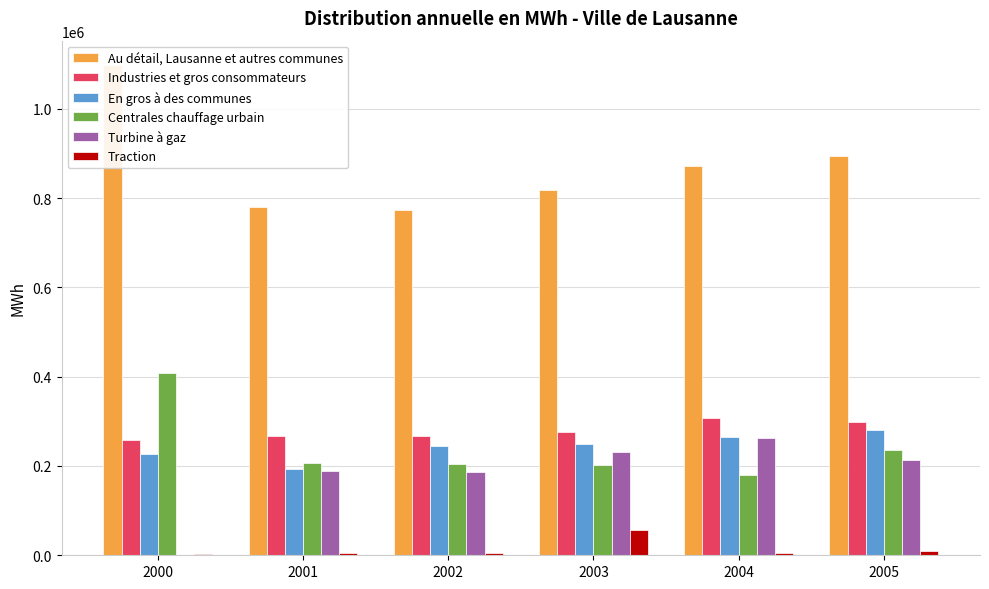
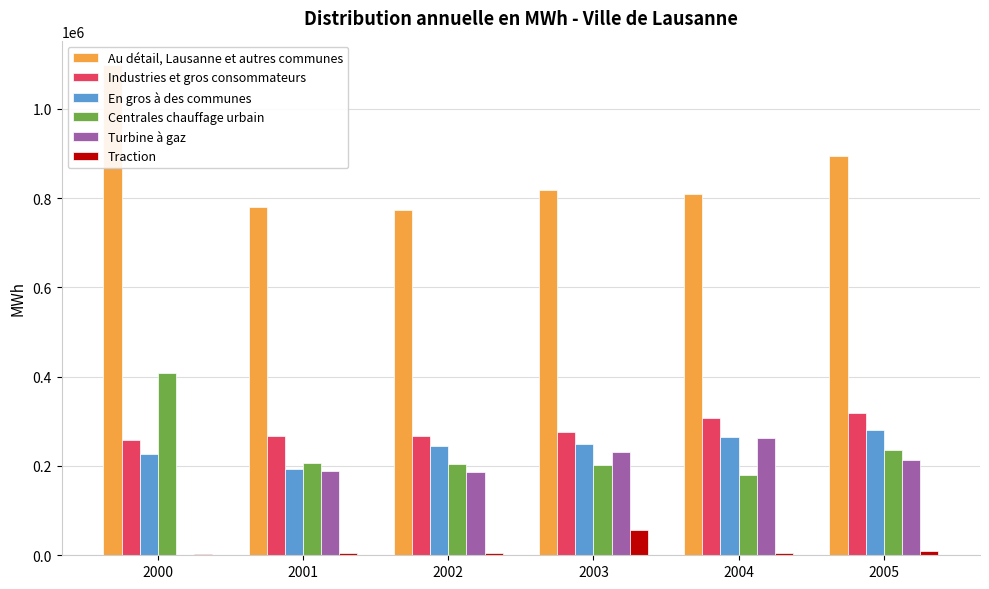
Au détail, Lausanne et autres communes, 2004: 870000 -> 810000
Industries et gros consommateurs, 2005: 300000 -> 320000
